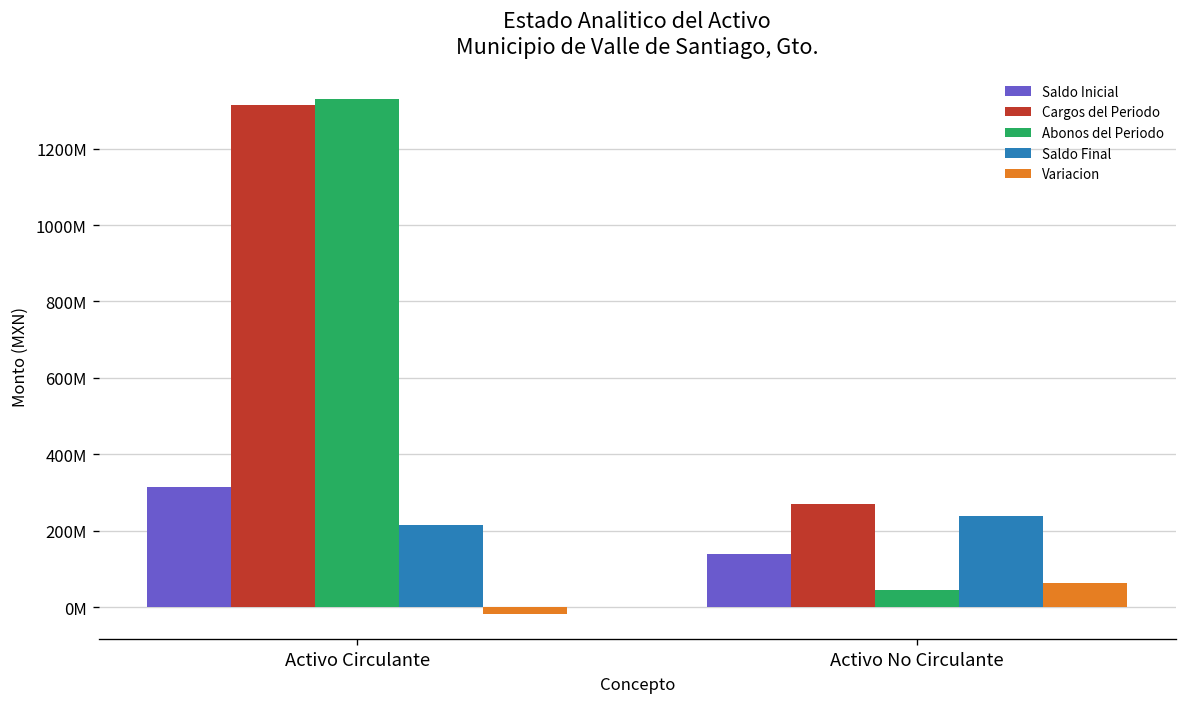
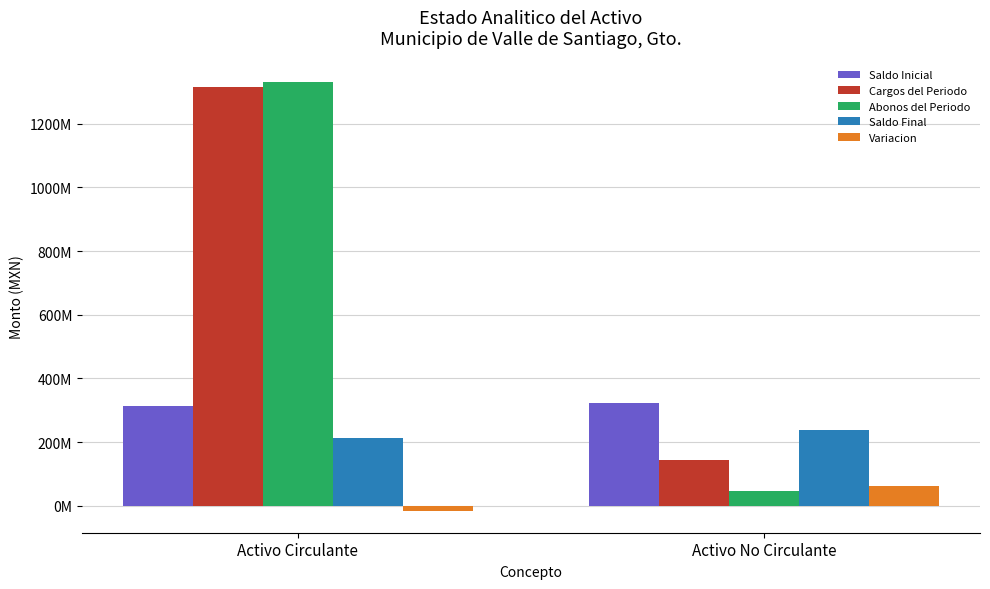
Saldo Inicial, Activo No Circulante: 140000000 -> 320000000
Cargos del Periodo, Activo No Circulante: 270000000 -> 140000000
